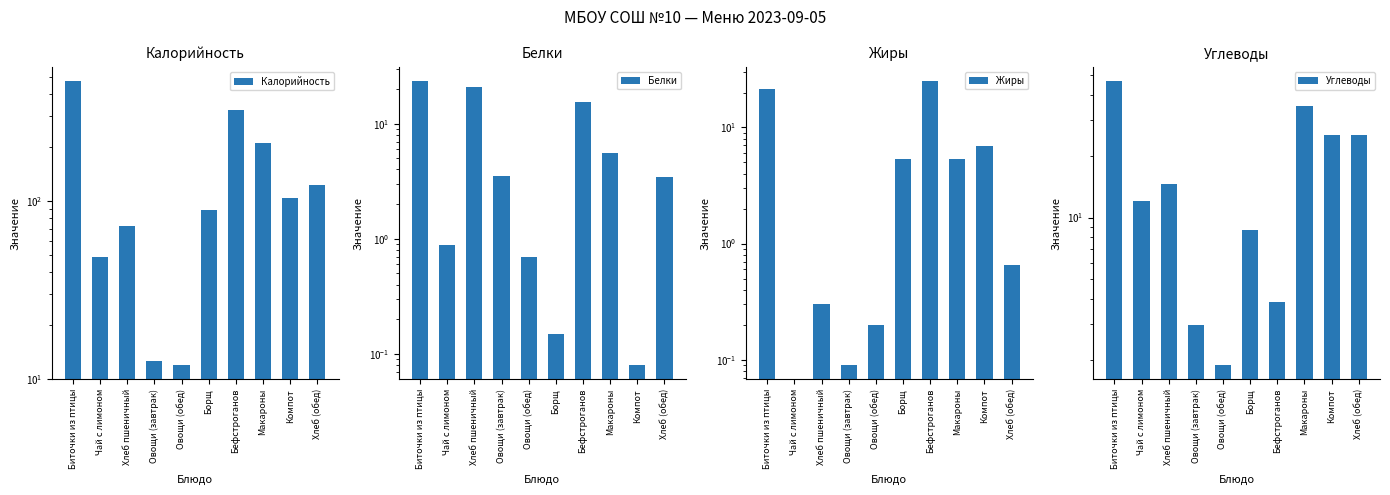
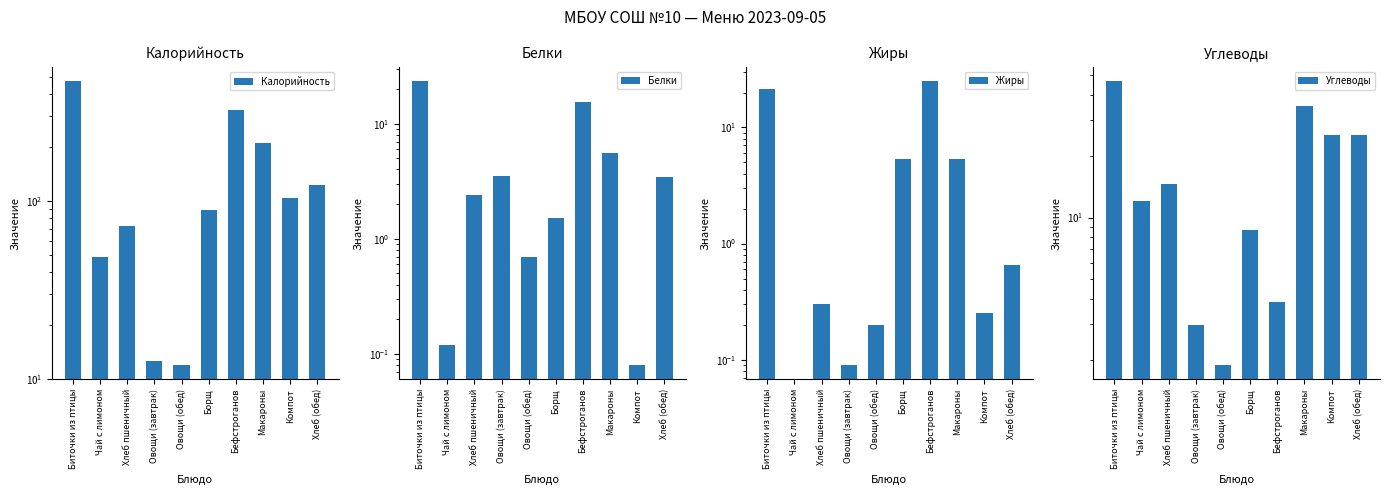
Белки, Чай с лимоном: 0.9 -> 0.12
Белки, Хлеб пшеничный: 21 -> 2.4
Белки, Борщ: 0.15 -> 1.5
Жиры, Компот: 7 -> 0.25
